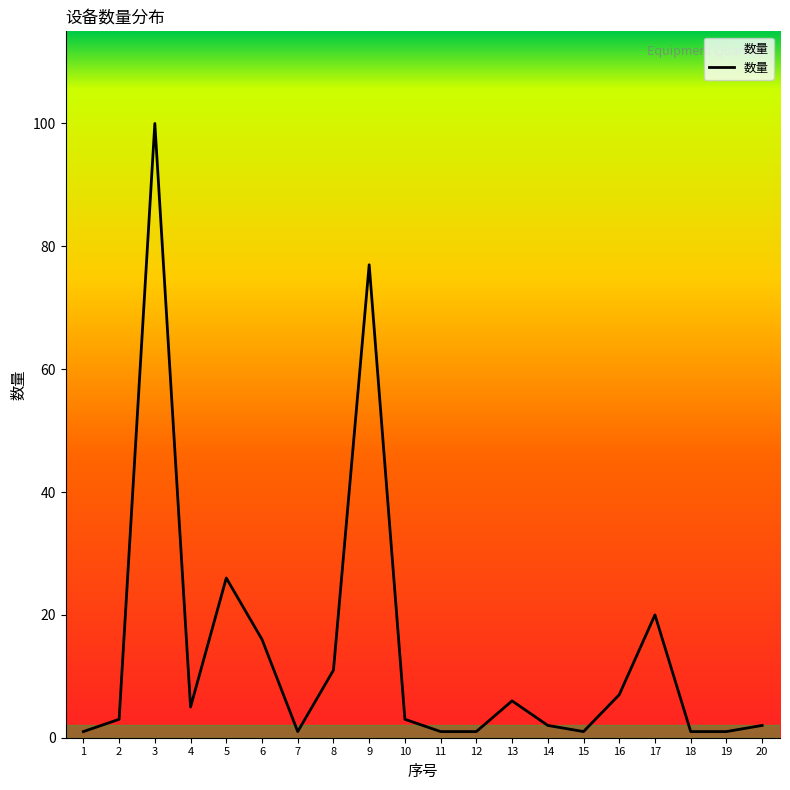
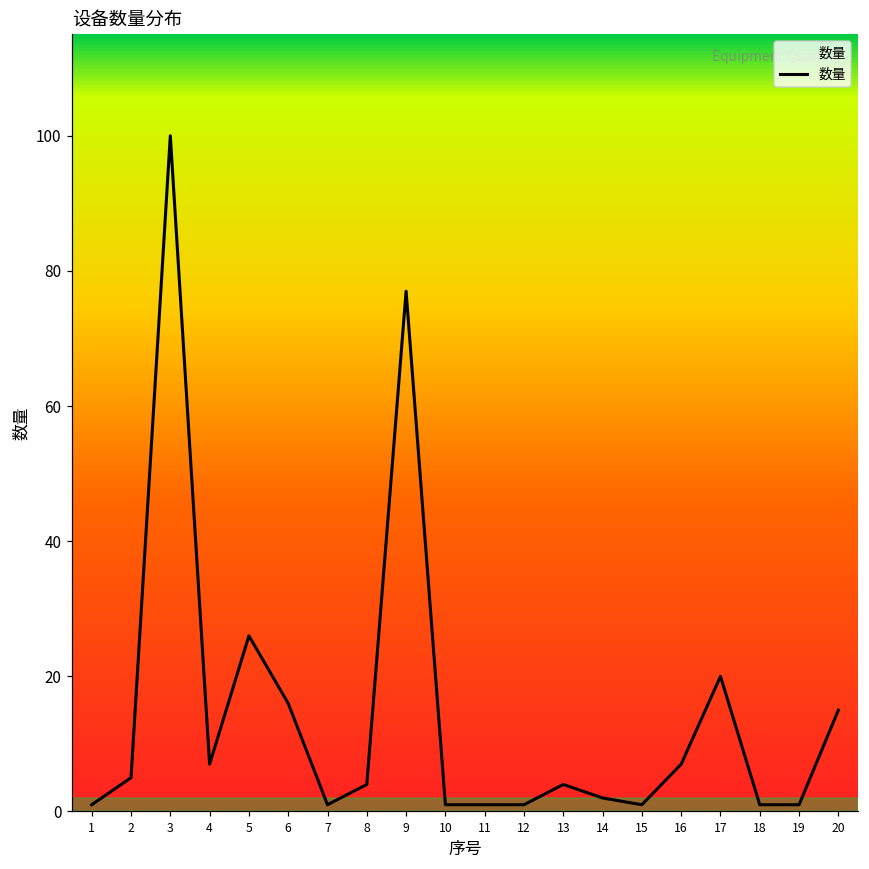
2: 3 -> 5
4: 5 -> 7
8: 11 -> 4
10: 3 -> 1
13: 6 -> 4
20: 2 -> 15
